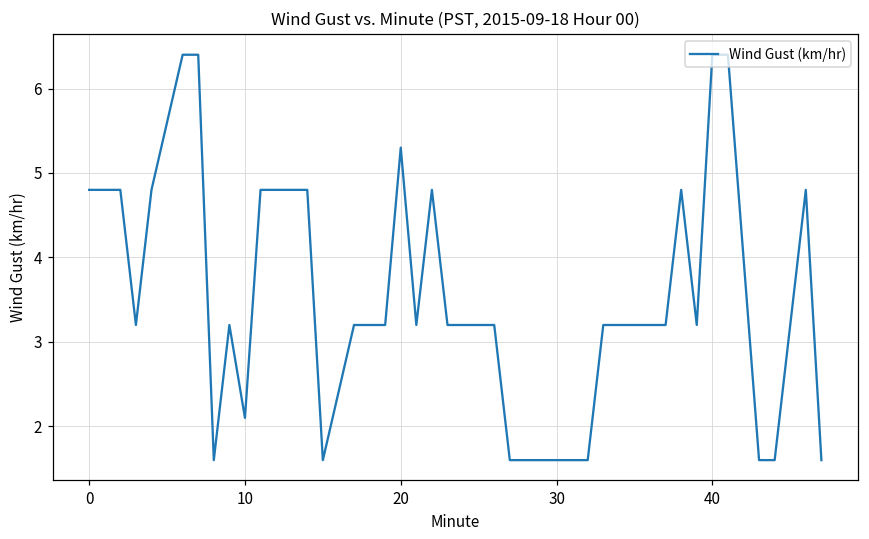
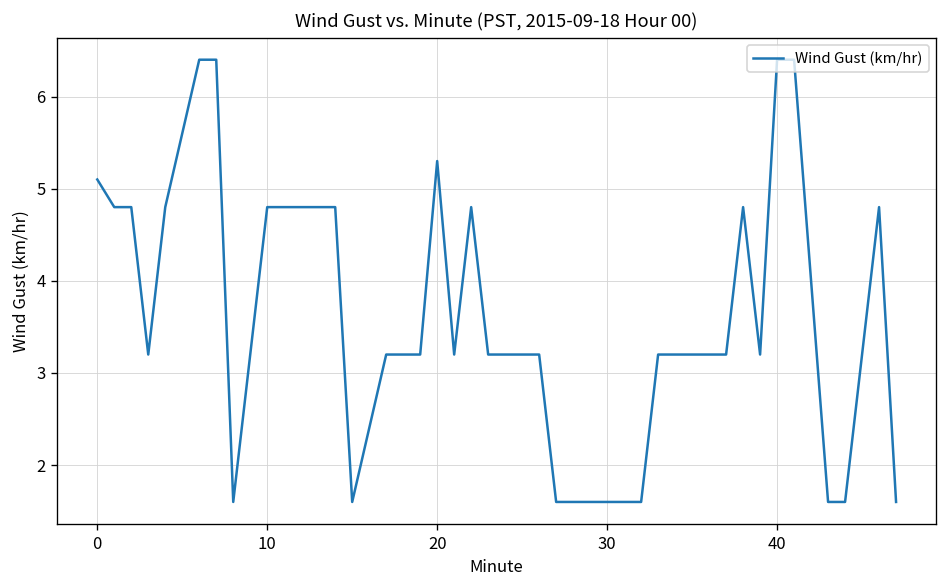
0: 4.8 -> 5.1
10: 2.1 -> 4.8
